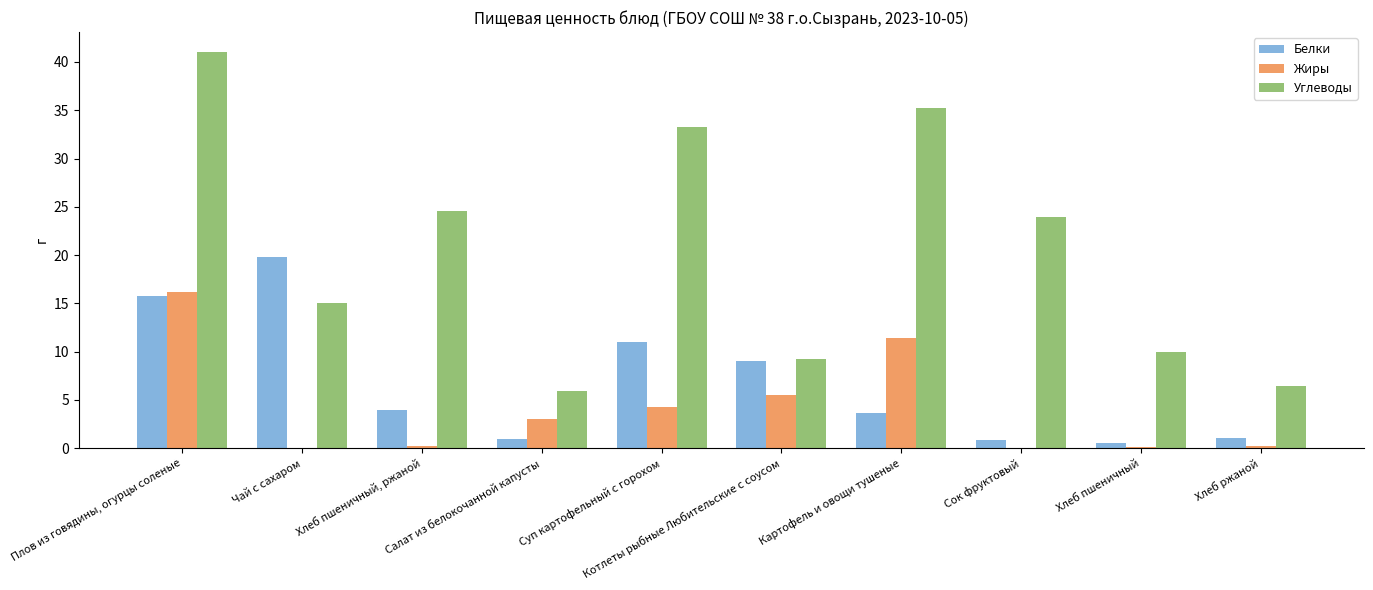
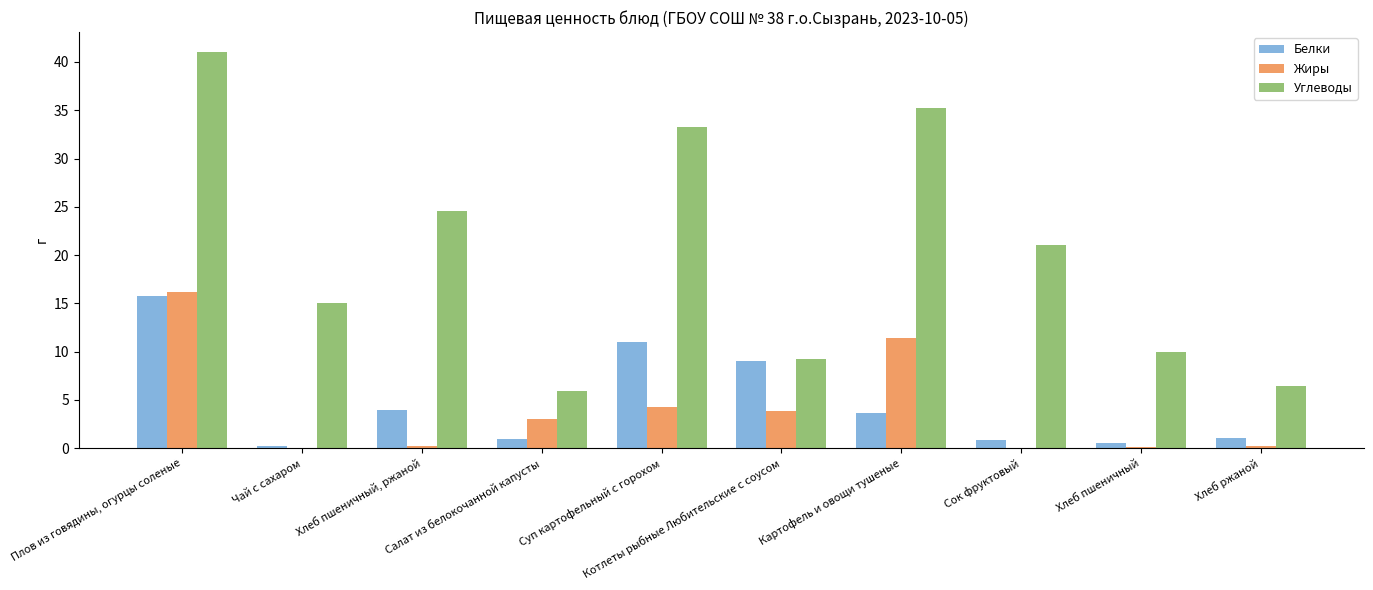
Белки, Чай с сахаром: 20 -> 0
Жиры, Котлеты рыбные Любительские с соусом: 5 -> 4
Углеводы, Сок фруктовый: 24 -> 21
